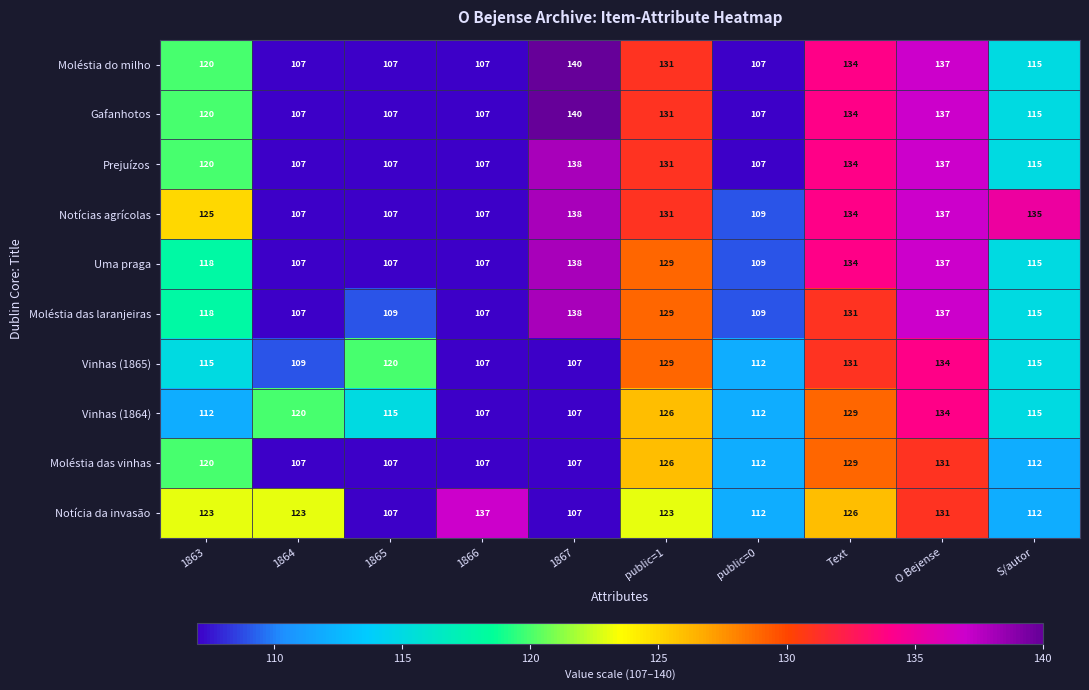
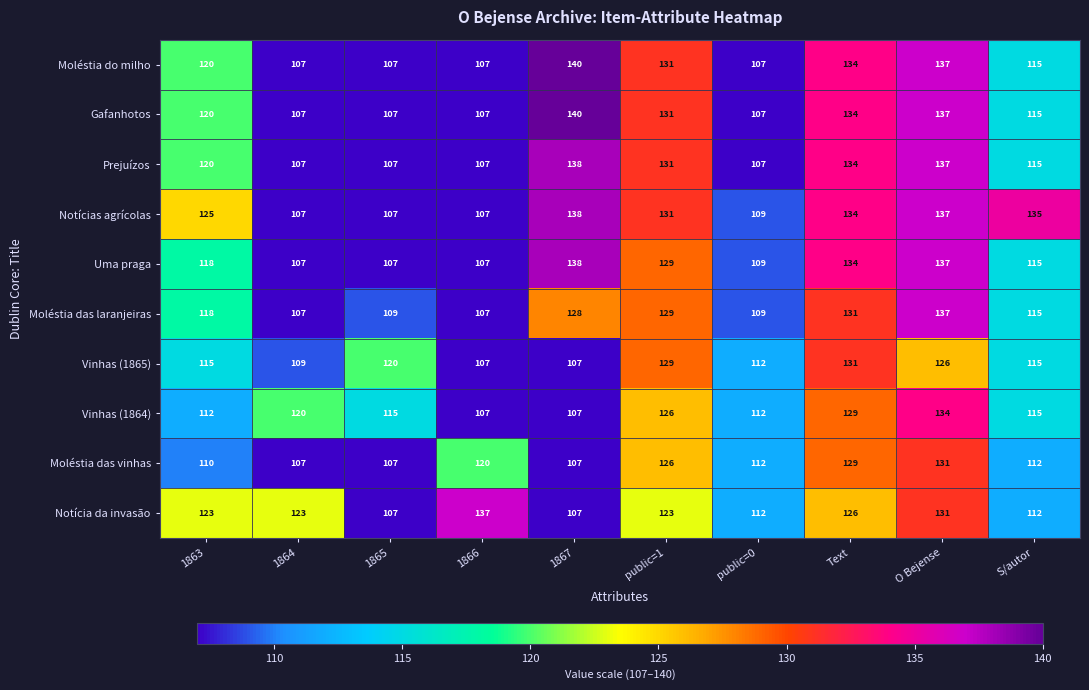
Moléstia das laranjeiras, 1867: 138 -> 128
Vinhas (1865), O Bejense: 134 -> 126
Moléstia das vinhas, 1863: 120 -> 110
Moléstia das vinhas, 1866: 107 -> 120
